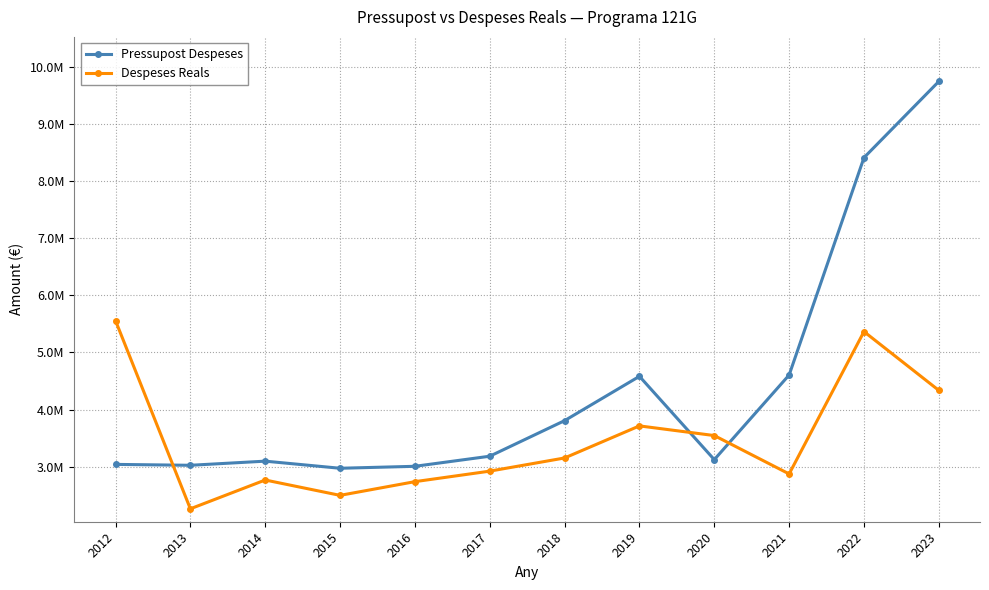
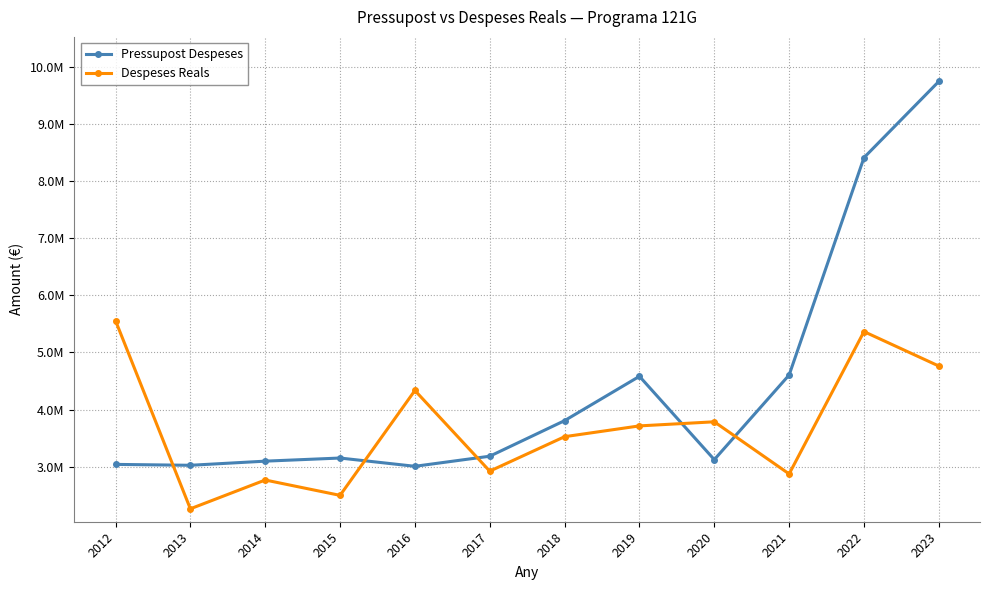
Pressupost Despeses, 2015: 3000000 -> 3200000
Despeses Reals, 2016: 2700000 -> 4300000
Despeses Reals, 2018: 3200000 -> 3500000
Despeses Reals, 2020: 3500000 -> 3800000
Despeses Reals, 2023: 4300000 -> 4800000
